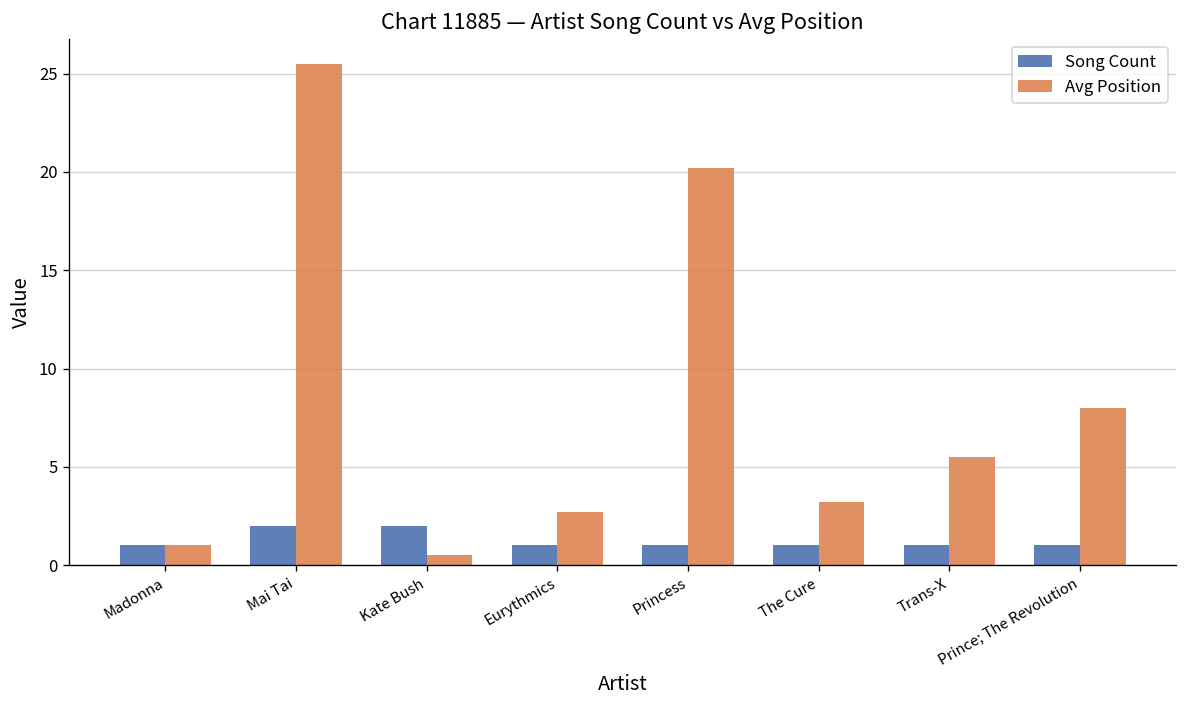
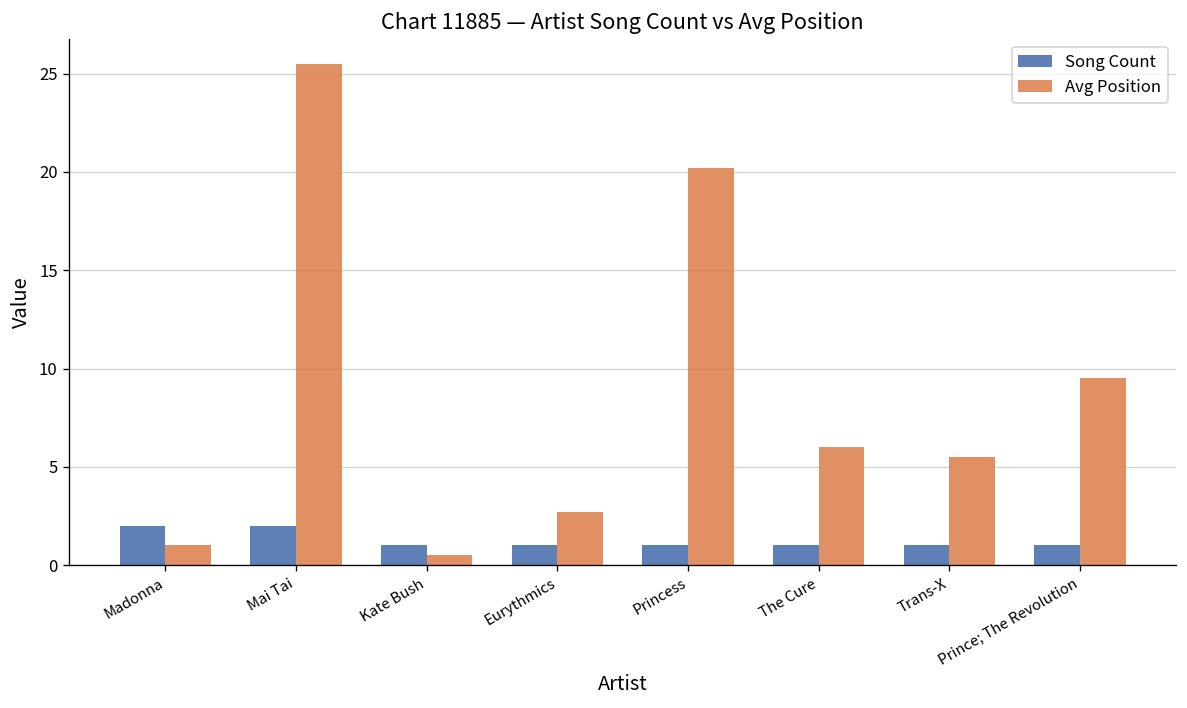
Song Count, Madonna: 1 -> 2
Song Count, Kate Bush: 2 -> 1
Avg Position, The Cure: 3.2 -> 6.0
Avg Position, Prince; The Revolution: 8.0 -> 9.5
